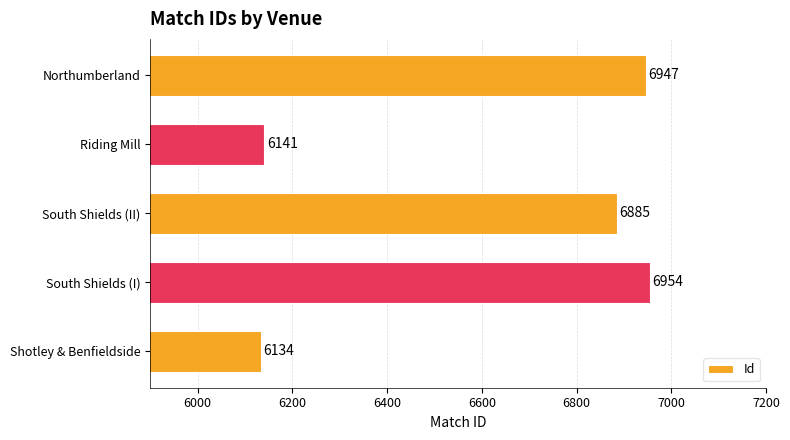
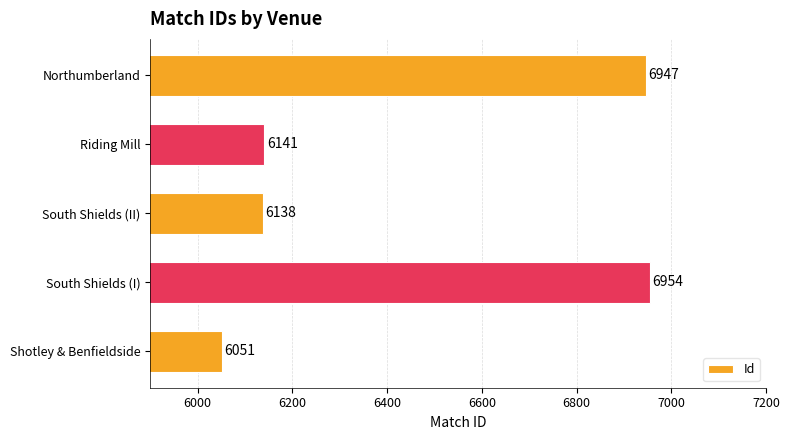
South Shields (II): 6885 -> 6138
Shotley & Benfieldside: 6134 -> 6051
